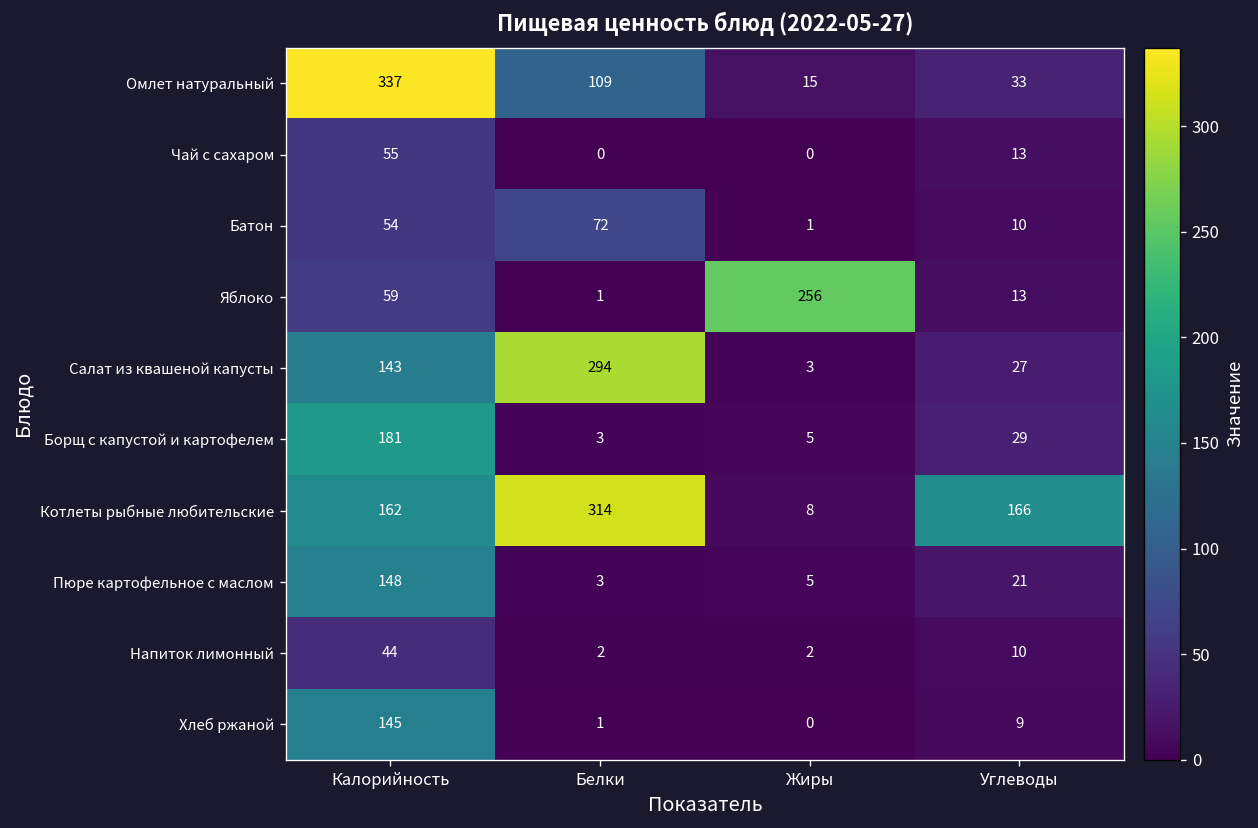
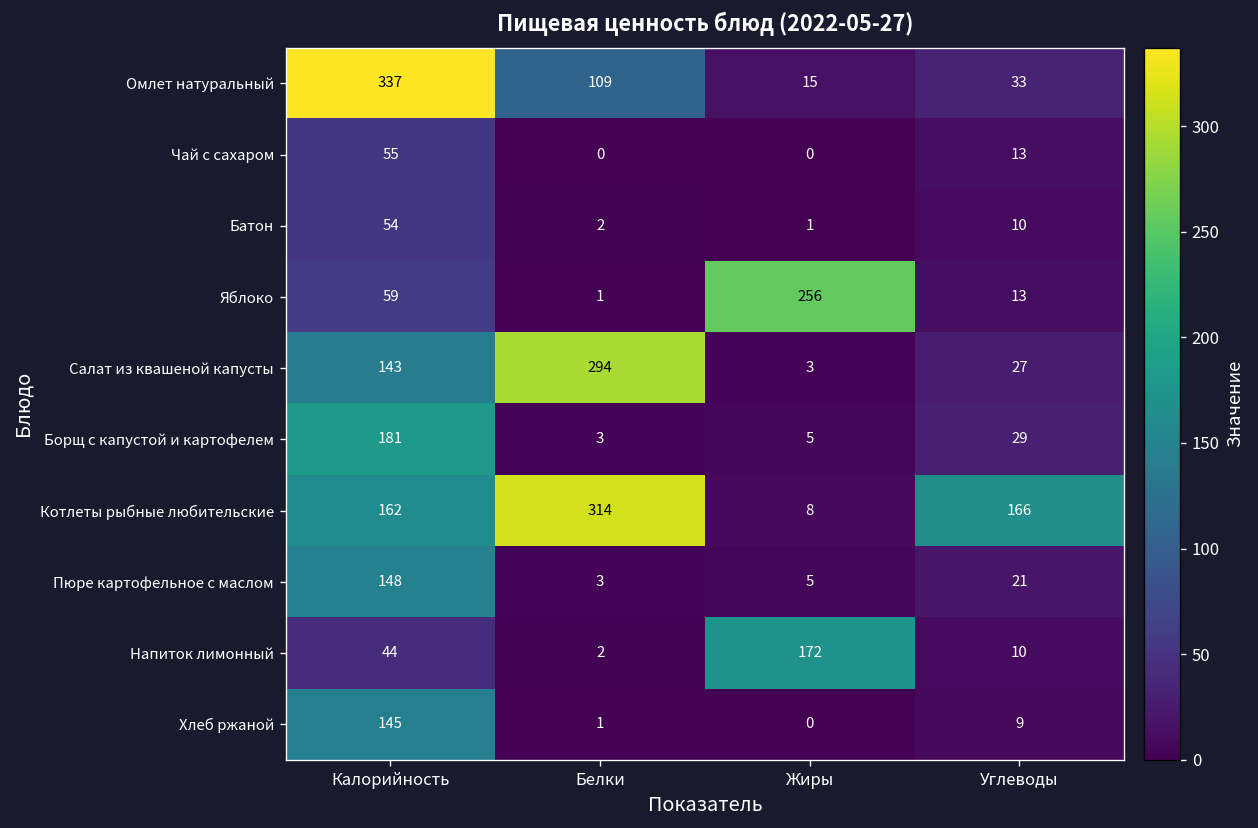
Батон, Белки: 72 -> 2
Напиток лимонный, Жиры: 2 -> 172
